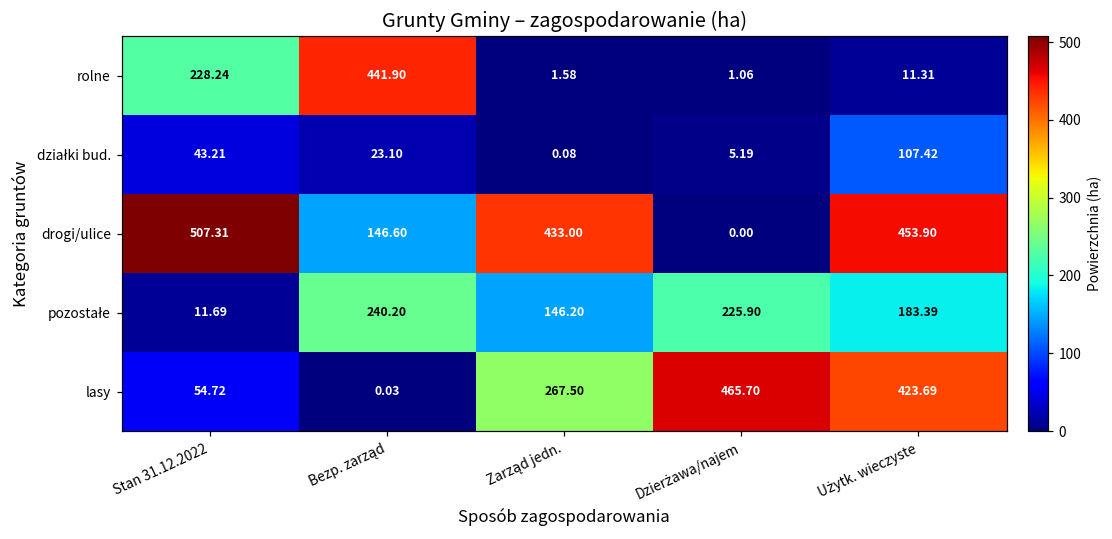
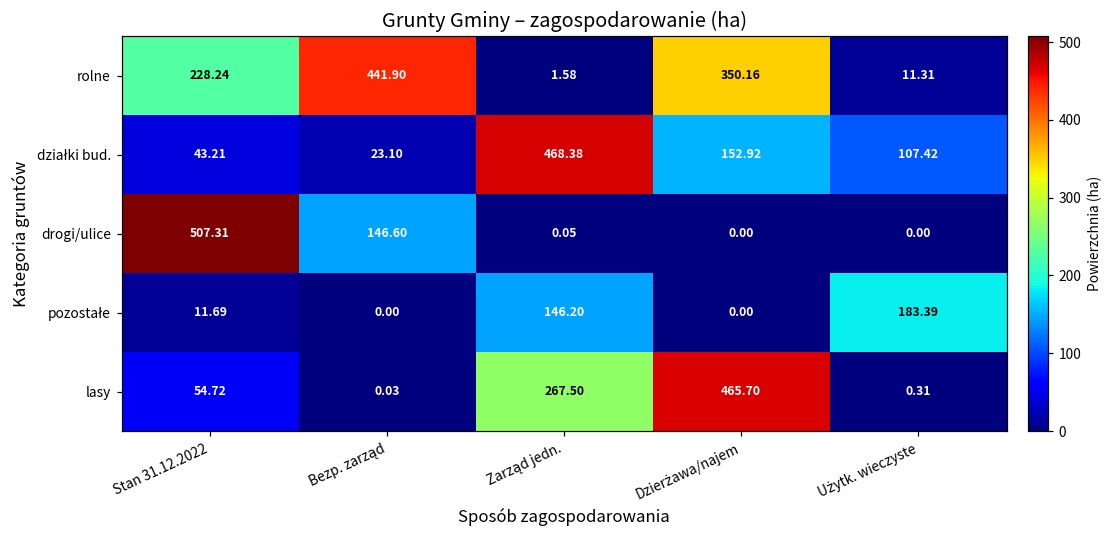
rolne, Dzierżawa/najem: 1.06 -> 350.16
działki bud., Zarząd jedn.: 0.08 -> 468.38
działki bud., Dzierżawa/najem: 5.19 -> 152.92
drogi/ulice, Zarząd jedn.: 433.00 -> 0.05
drogi/ulice, Użytk. wieczyste: 453.90 -> 0.00
pozostałe, Bezp. zarząd: 240.20 -> 0.00
pozostałe, Dzierżawa/najem: 225.90 -> 0.00
lasy, Użytk. wieczyste: 423.69 -> 0.31
